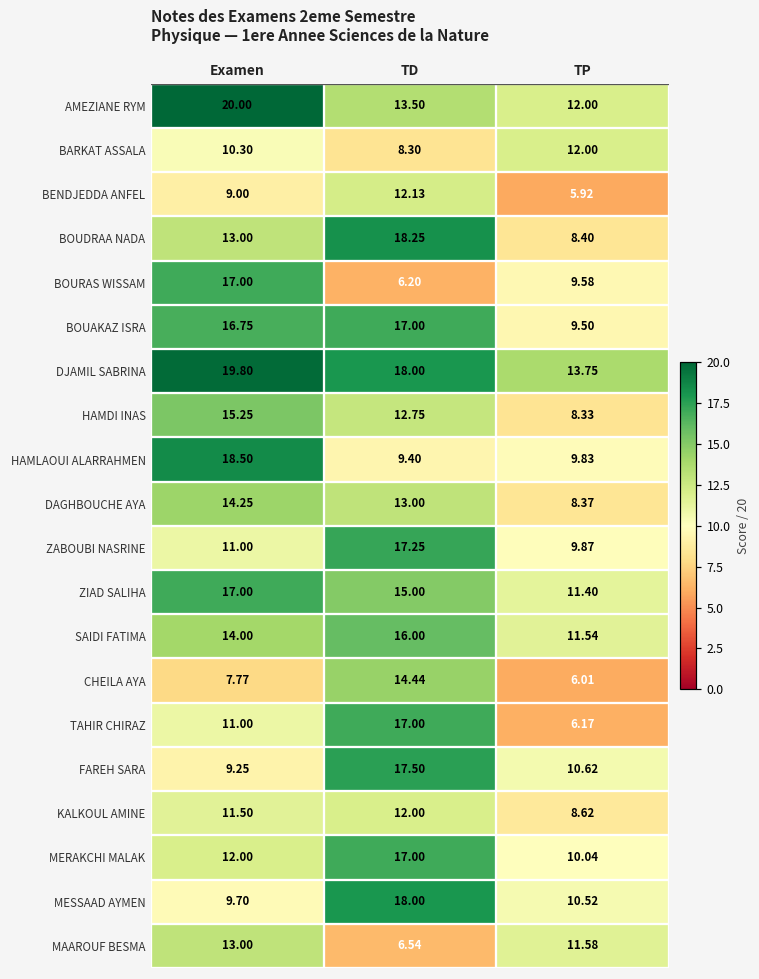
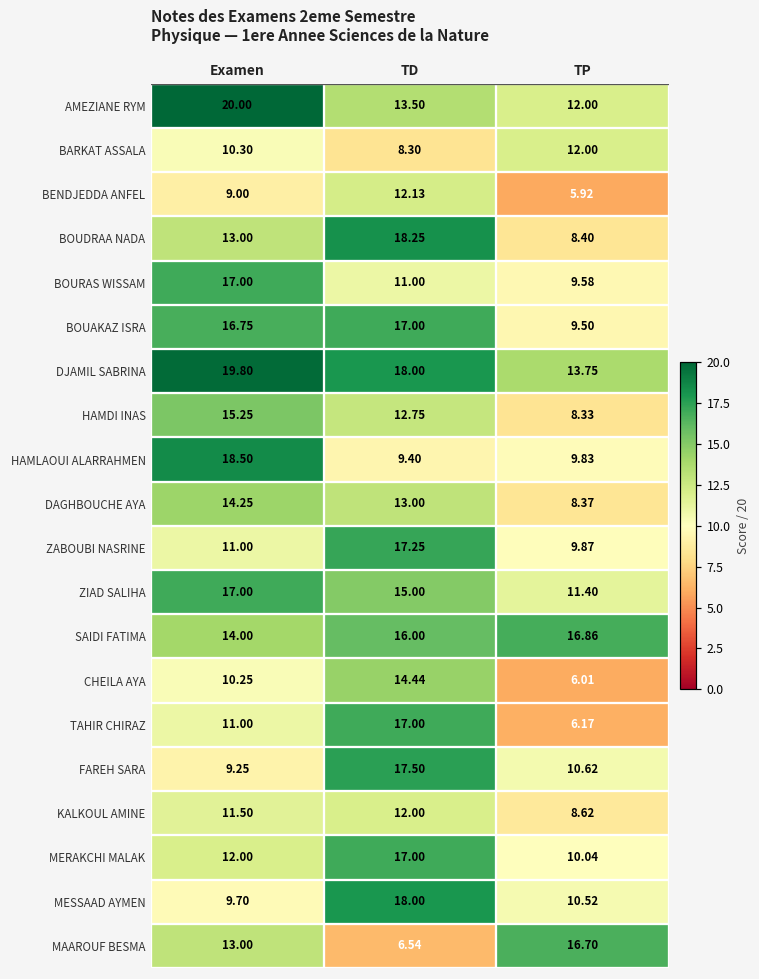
BOURAS WISSAM, TD: 6.20 -> 11.00
SAIDI FATIMA, TP: 11.54 -> 16.86
CHEILA AYA, Examen: 7.77 -> 10.25
MAAROUF BESMA, TP: 11.58 -> 16.70
